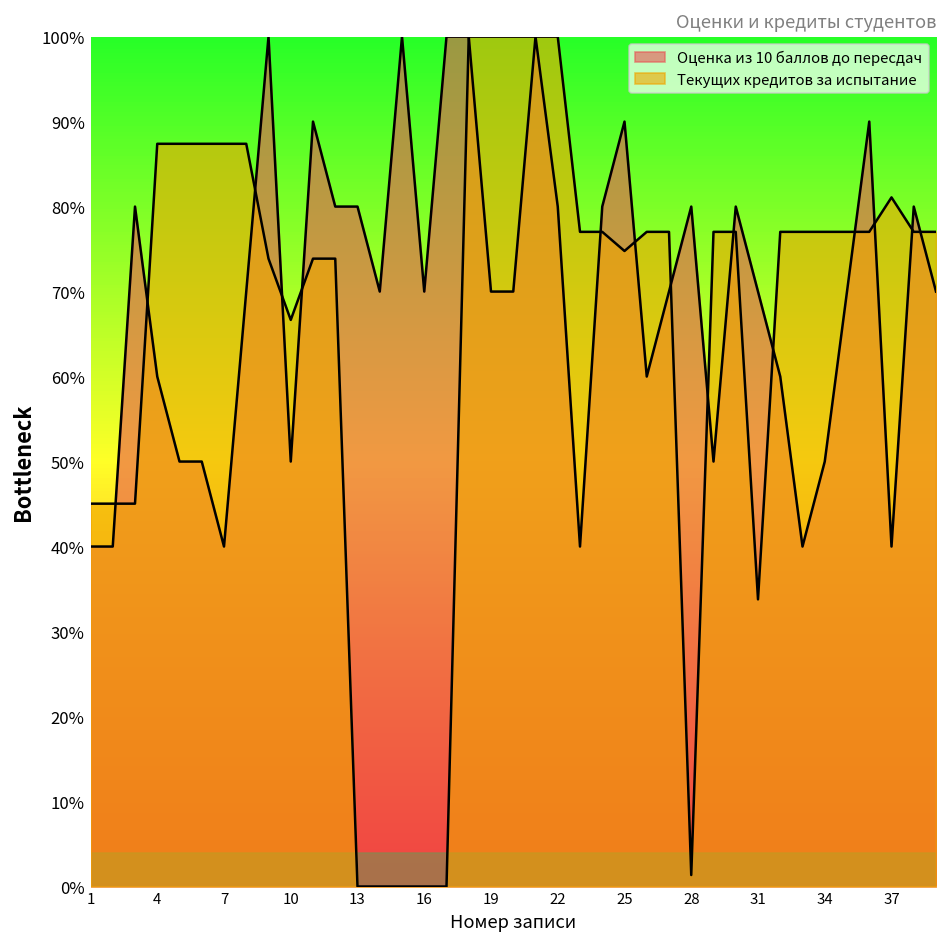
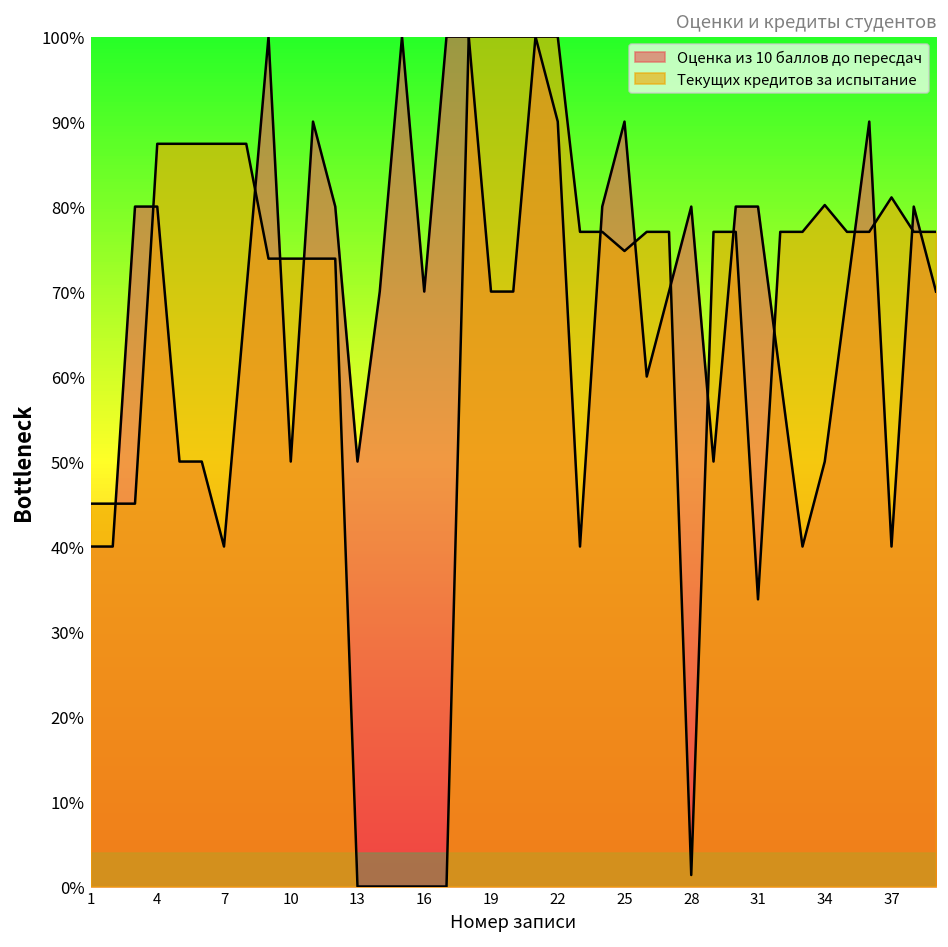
Оценка из 10 баллов до пересдач, 4: 60% -> 80%
Текущих кредитов за испытание, 10: 67% -> 74%
Оценка из 10 баллов до пересдач, 13: 80% -> 50%
Оценка из 10 баллов до пересдач, 22: 80% -> 90%
Оценка из 10 баллов до пересдач, 31: 70% -> 80%
Текущих кредитов за испытание, 34: 77% -> 80%
